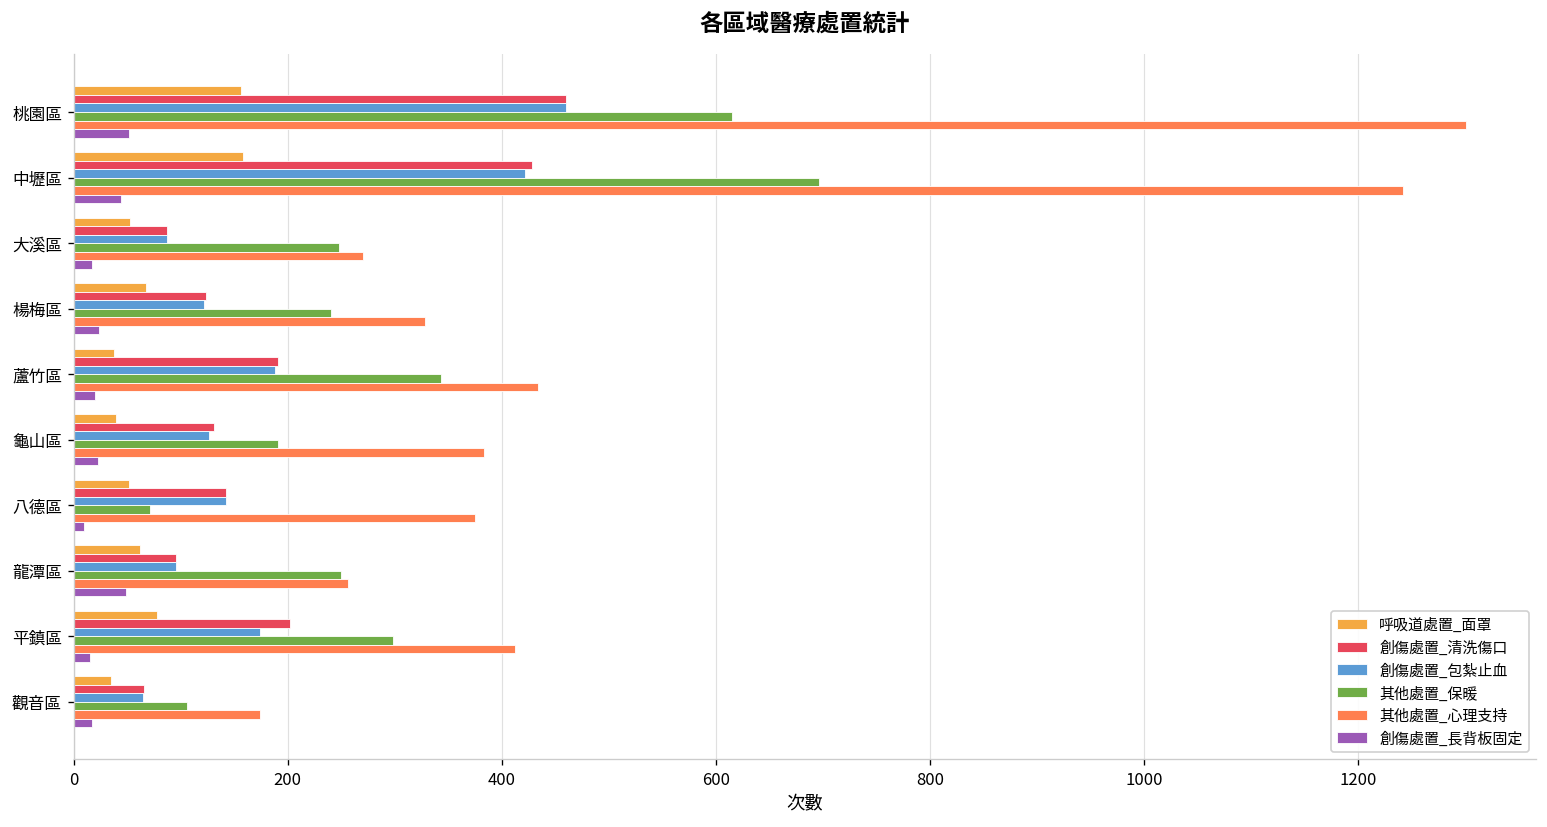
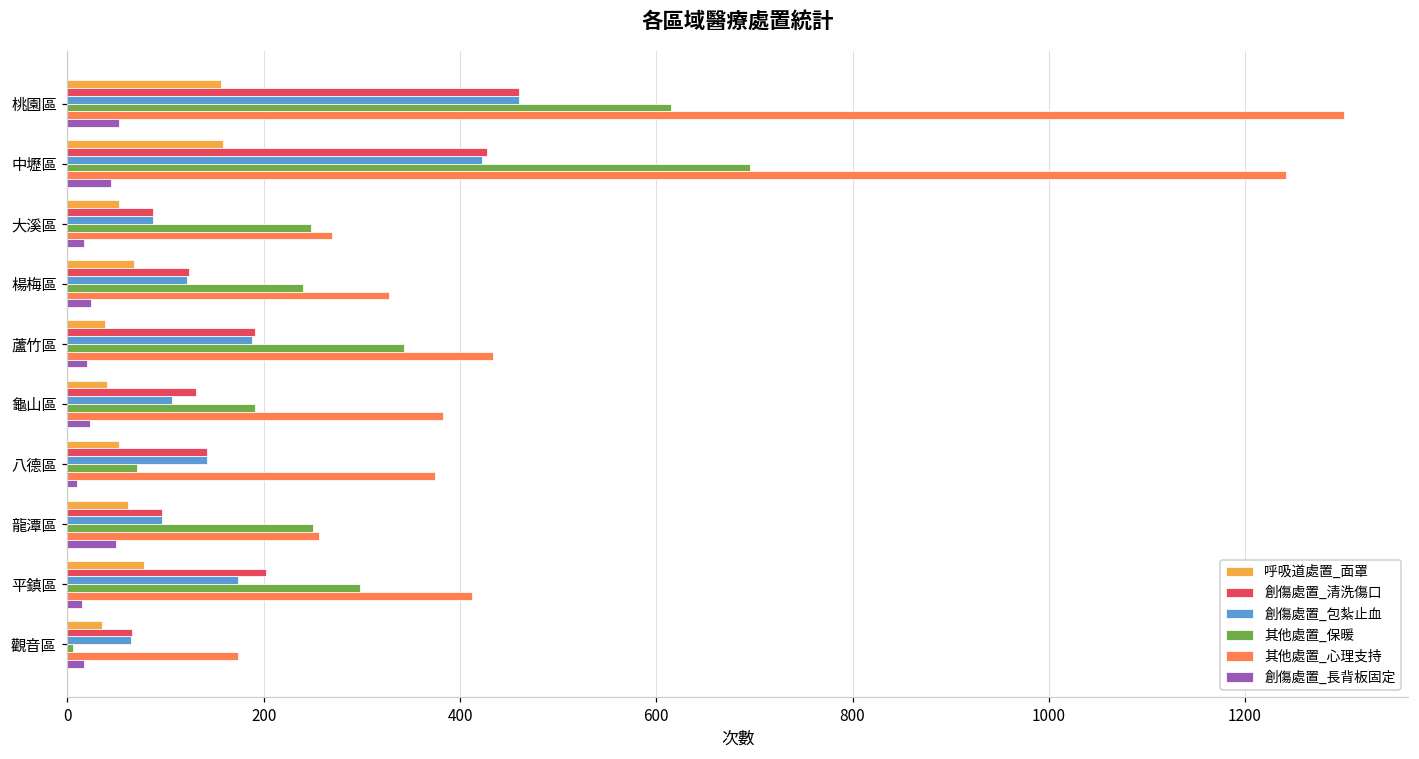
創傷處置_包紮止血, 龜山區: 130 -> 110
其他處置_保暖, 觀音區: 110 -> 10
